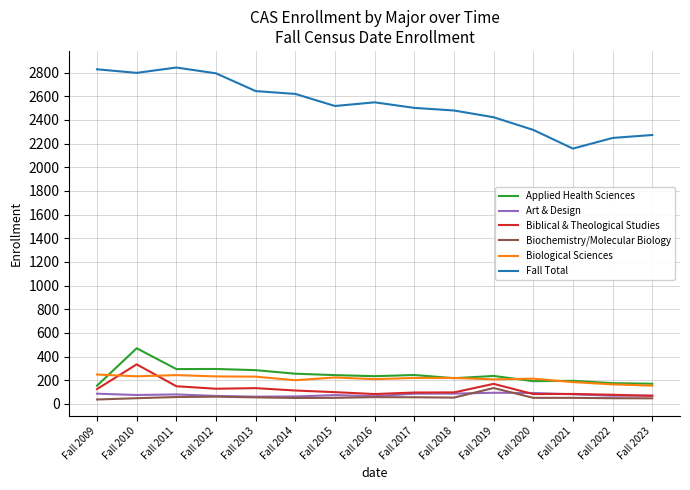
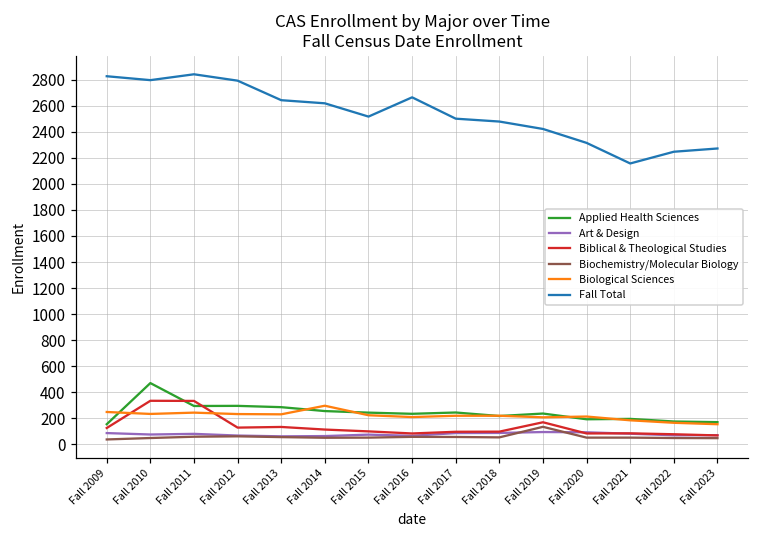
Biblical & Theological Studies, Fall 2011: 150 -> 330
Biological Sciences, Fall 2014: 200 -> 300
Fall Total, Fall 2016: 2550 -> 2670
